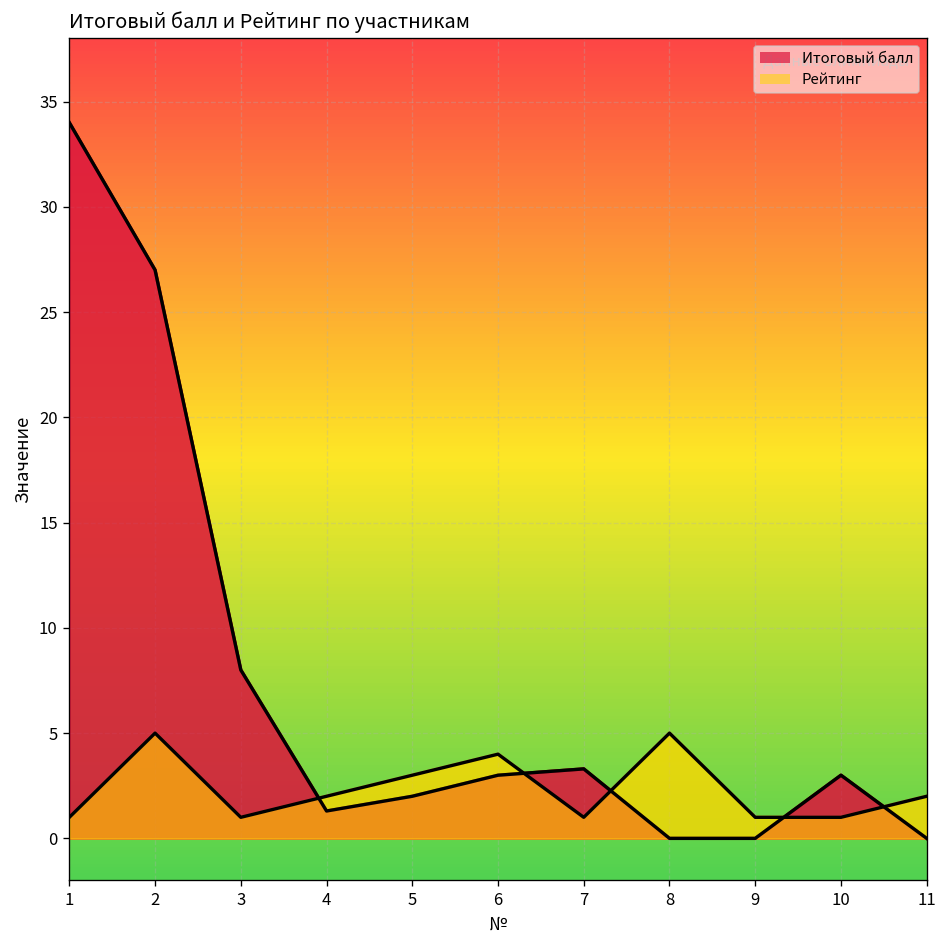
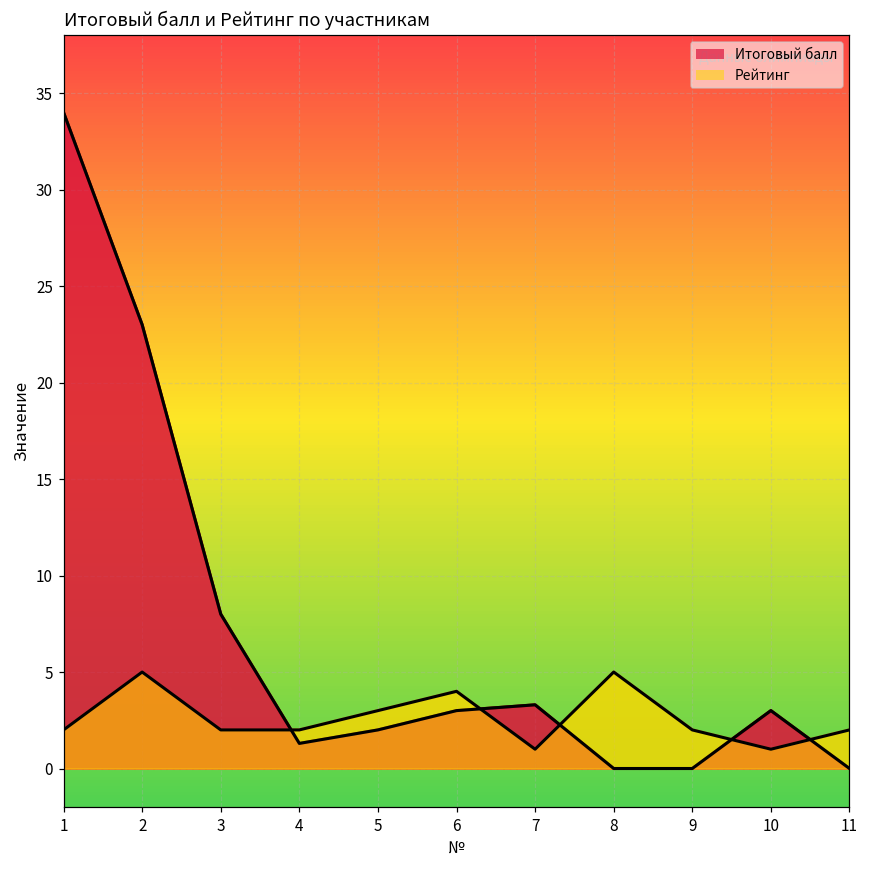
Рейтинг, 1: 1 -> 2
Итоговый балл, 2: 27 -> 23
Рейтинг, 3: 1 -> 2
Рейтинг, 9: 1 -> 2
